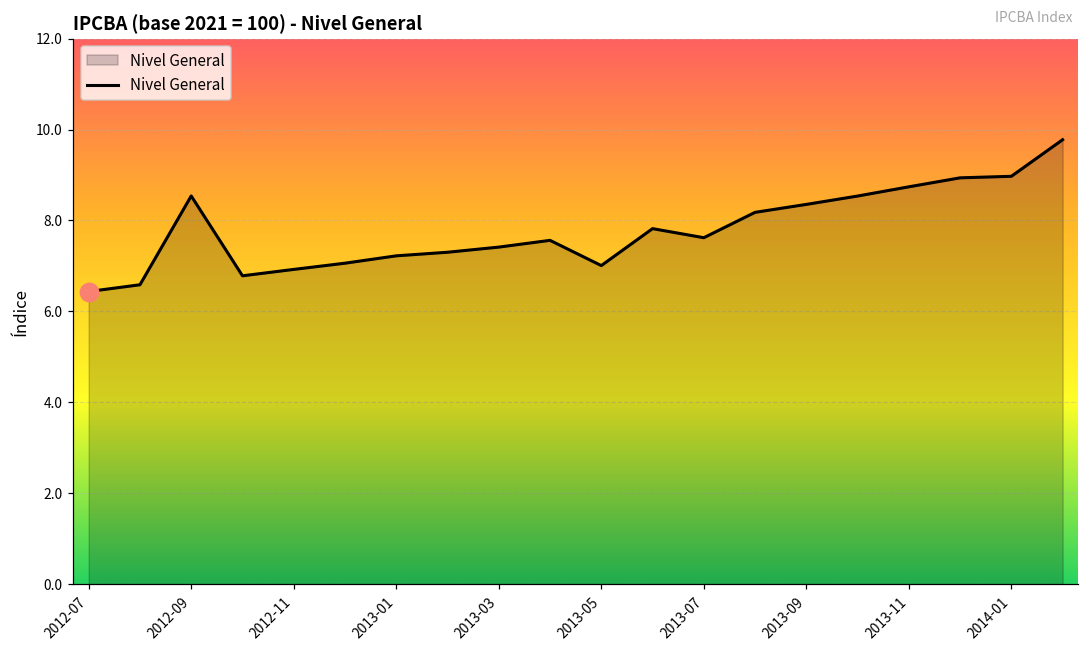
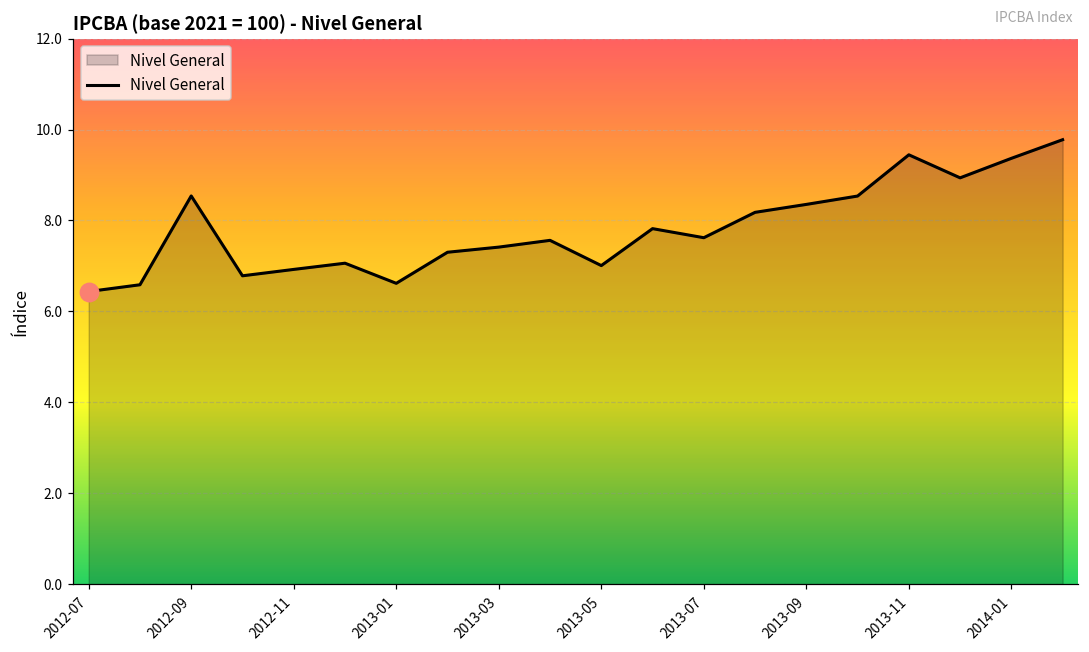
Nivel General, 2013-01: 7.2 -> 6.6
Nivel General, 2013-11: 8.7 -> 9.4
Nivel General, 2014-01: 9.0 -> 9.4
